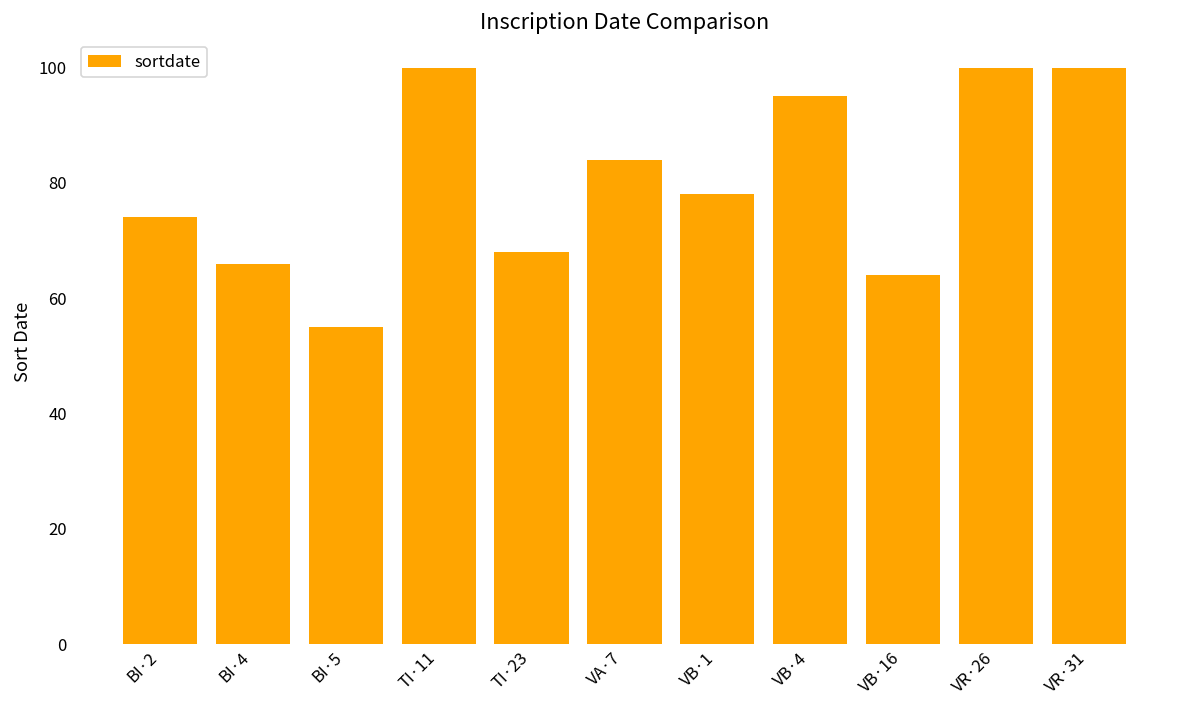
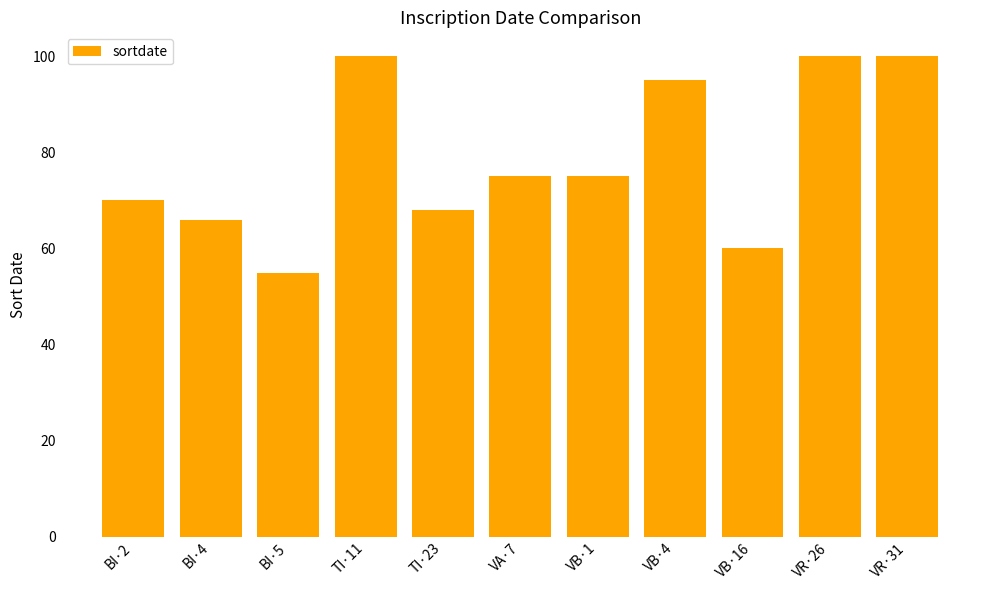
BI·2: 74 -> 70
VA·7: 84 -> 75
VB·1: 78 -> 75
VB·16: 64 -> 60
